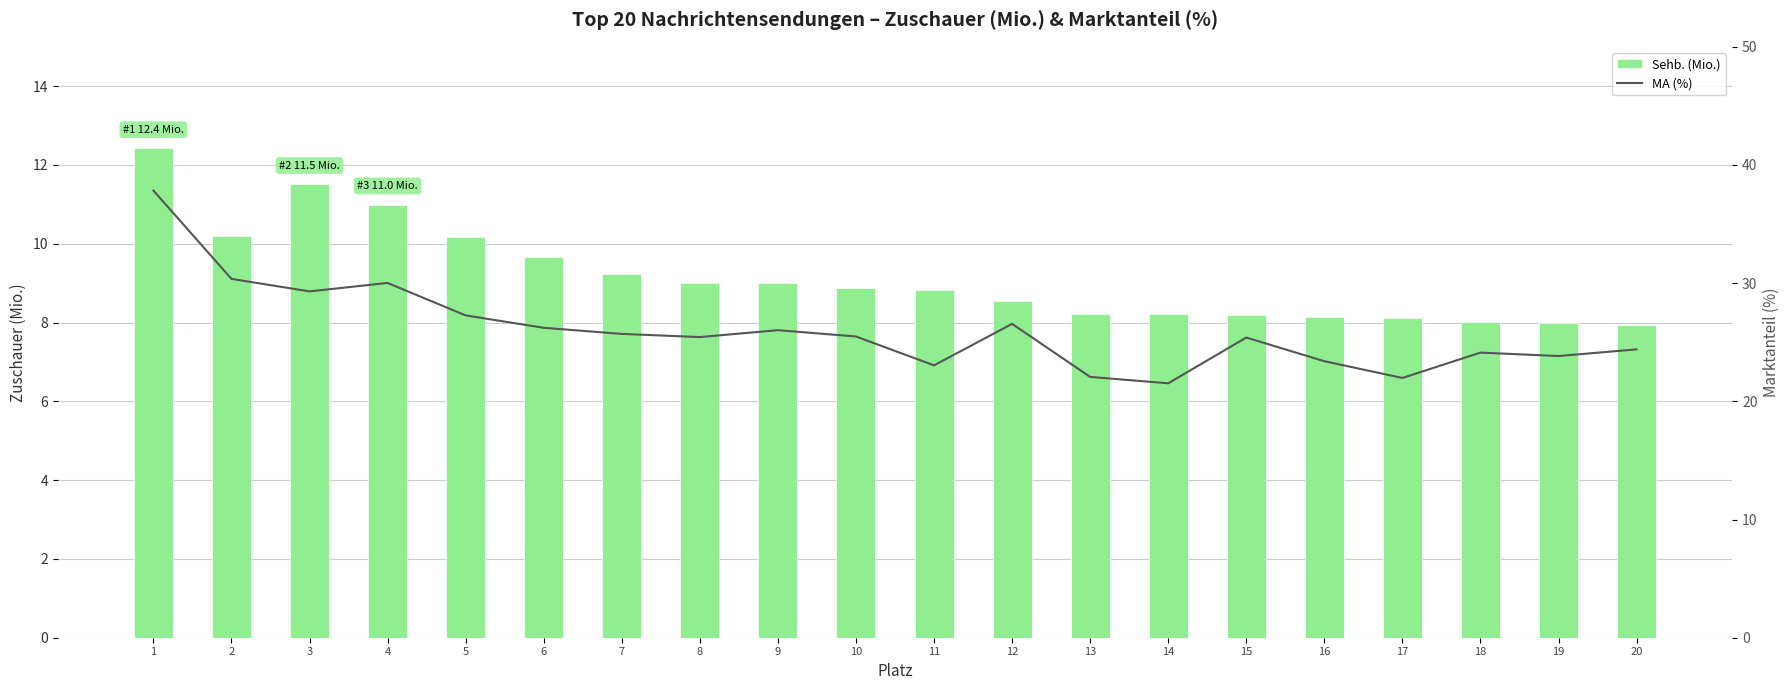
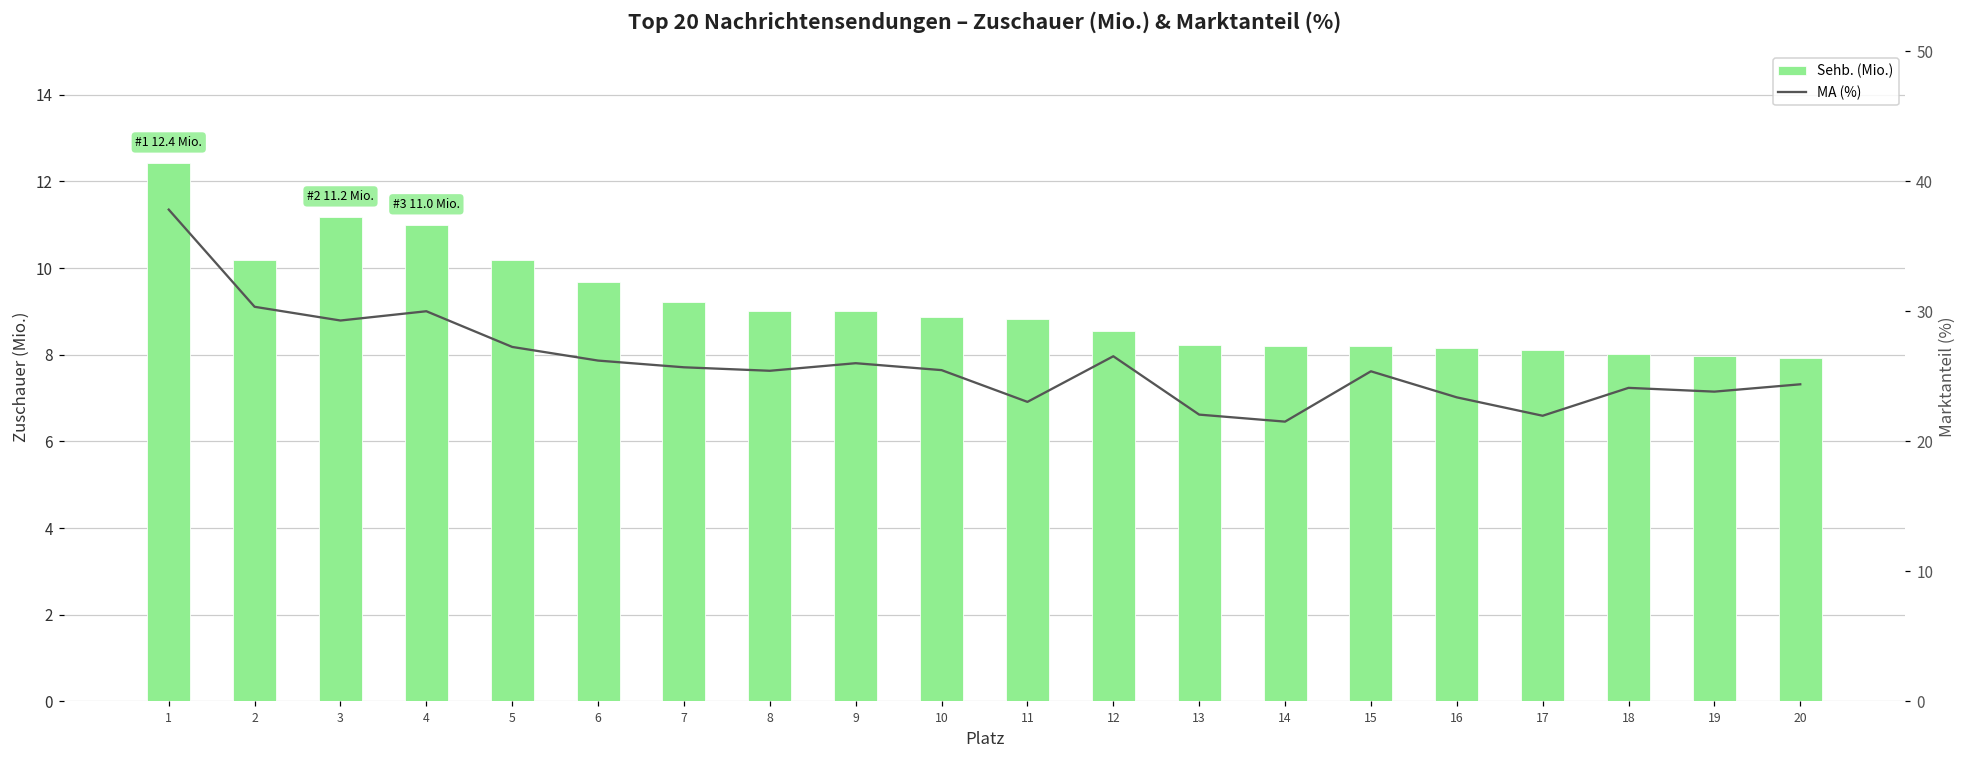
Sehb. (Mio.), 3: 11.5 -> 11.2
